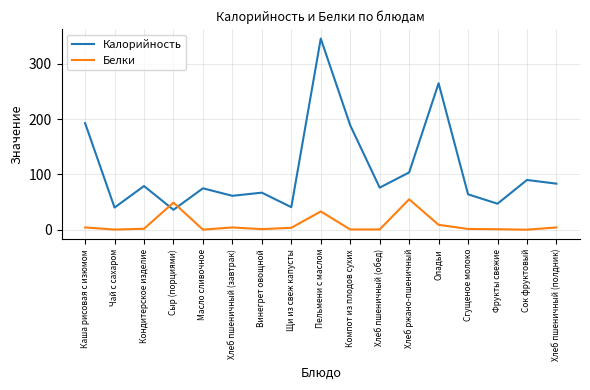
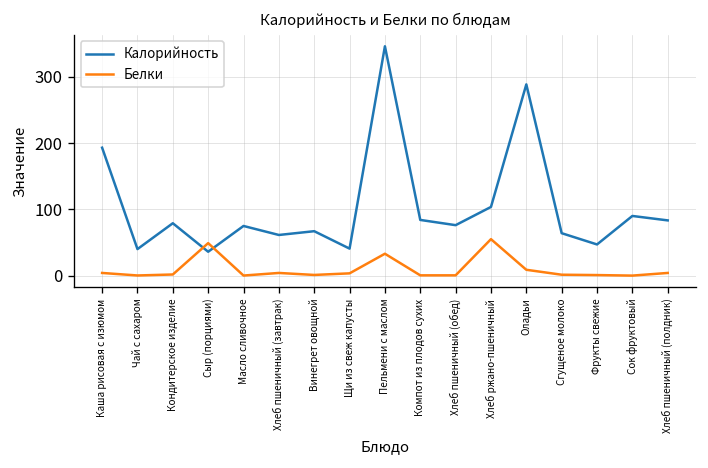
Калорийность, Компот из плодов сухих: 190 -> 80
Калорийность, Оладьи: 270 -> 290
